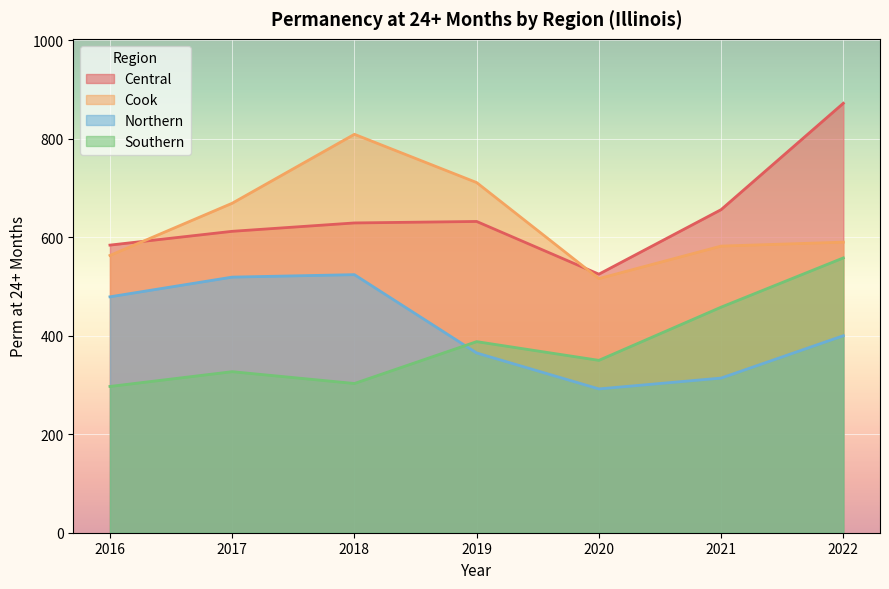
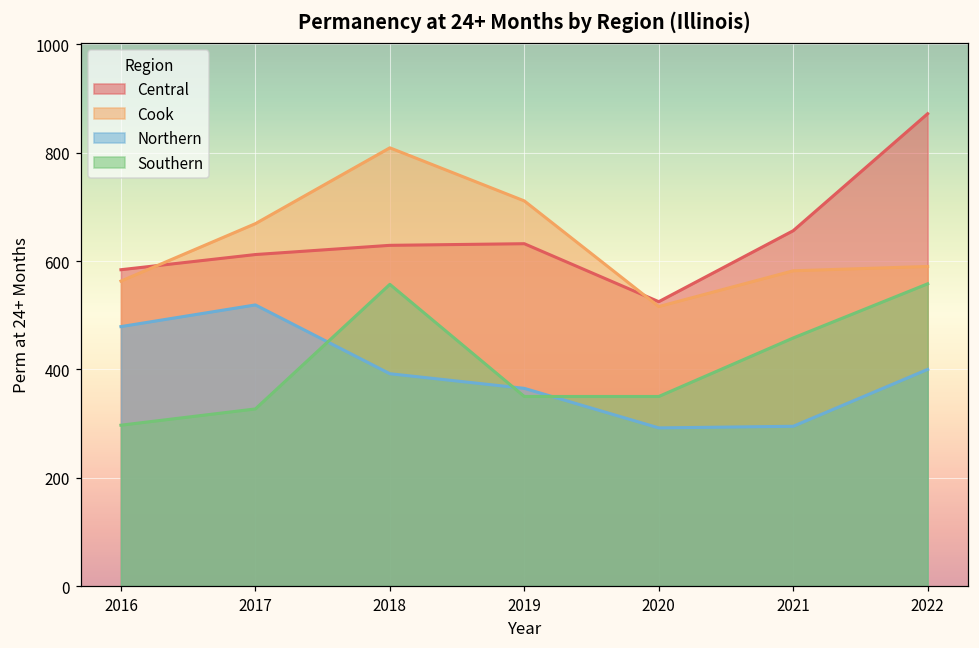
Northern, 2018: 520 -> 390
Southern, 2018: 300 -> 560
Southern, 2019: 390 -> 350
Northern, 2021: 310 -> 300
